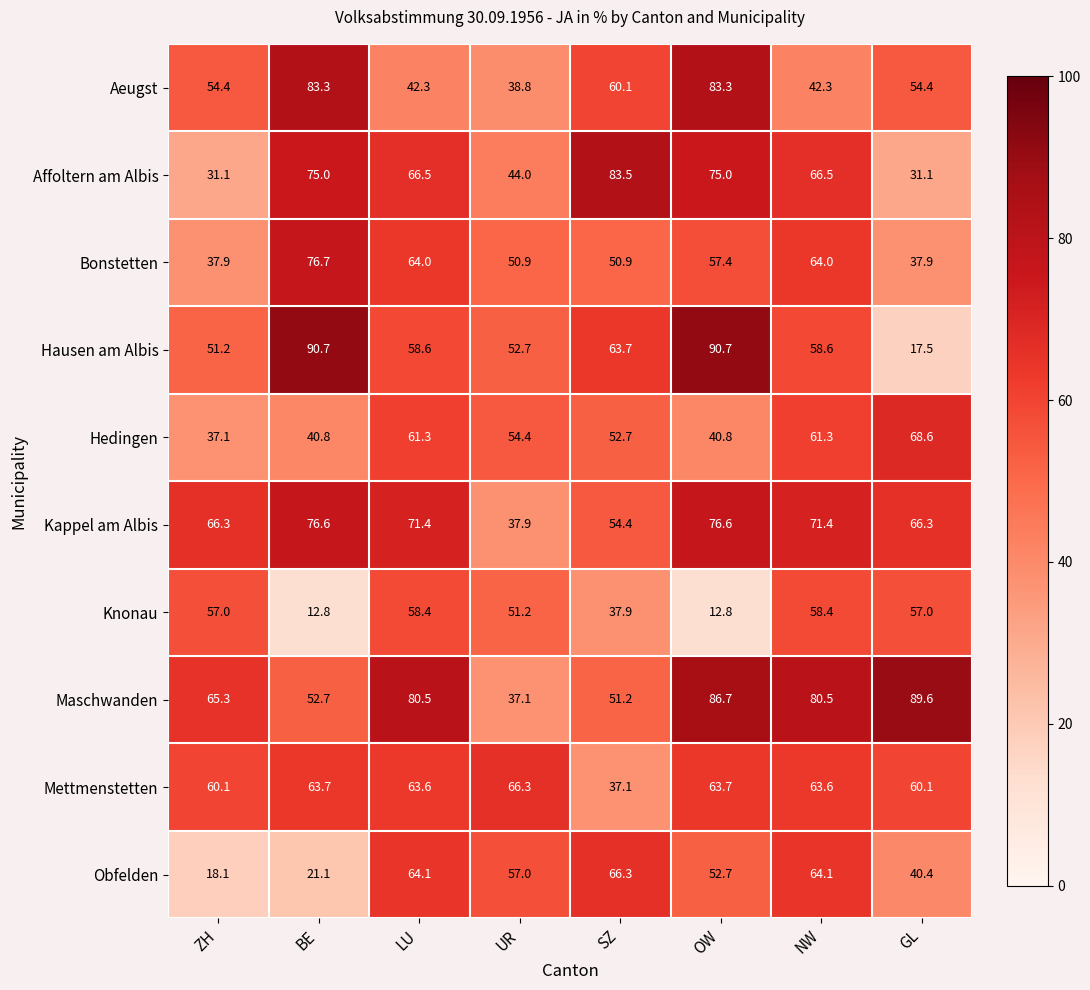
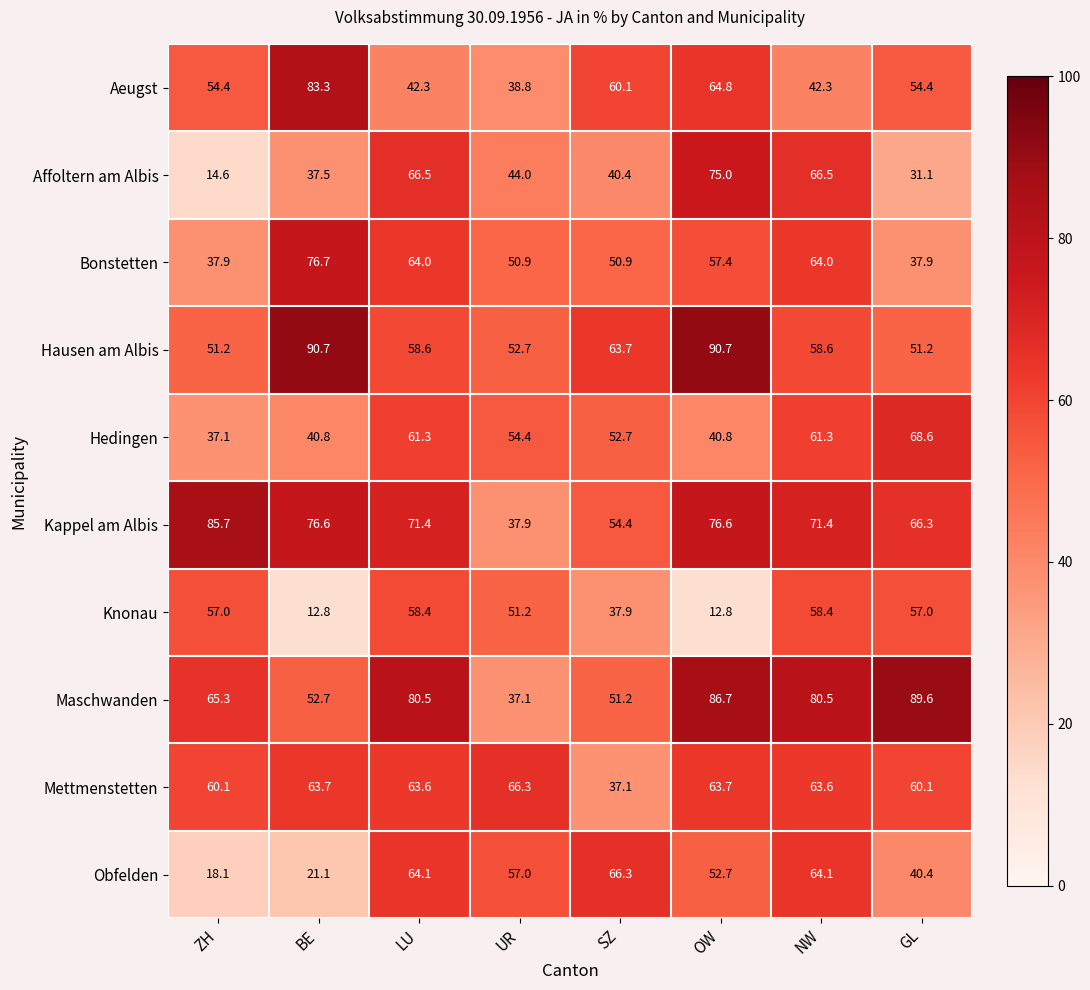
Aeugst, OW: 83.3 -> 64.8
Affoltern am Albis, ZH: 31.1 -> 14.6
Affoltern am Albis, BE: 75.0 -> 37.5
Affoltern am Albis, SZ: 83.5 -> 40.4
Hausen am Albis, GL: 17.5 -> 51.2
Kappel am Albis, ZH: 66.3 -> 85.7
